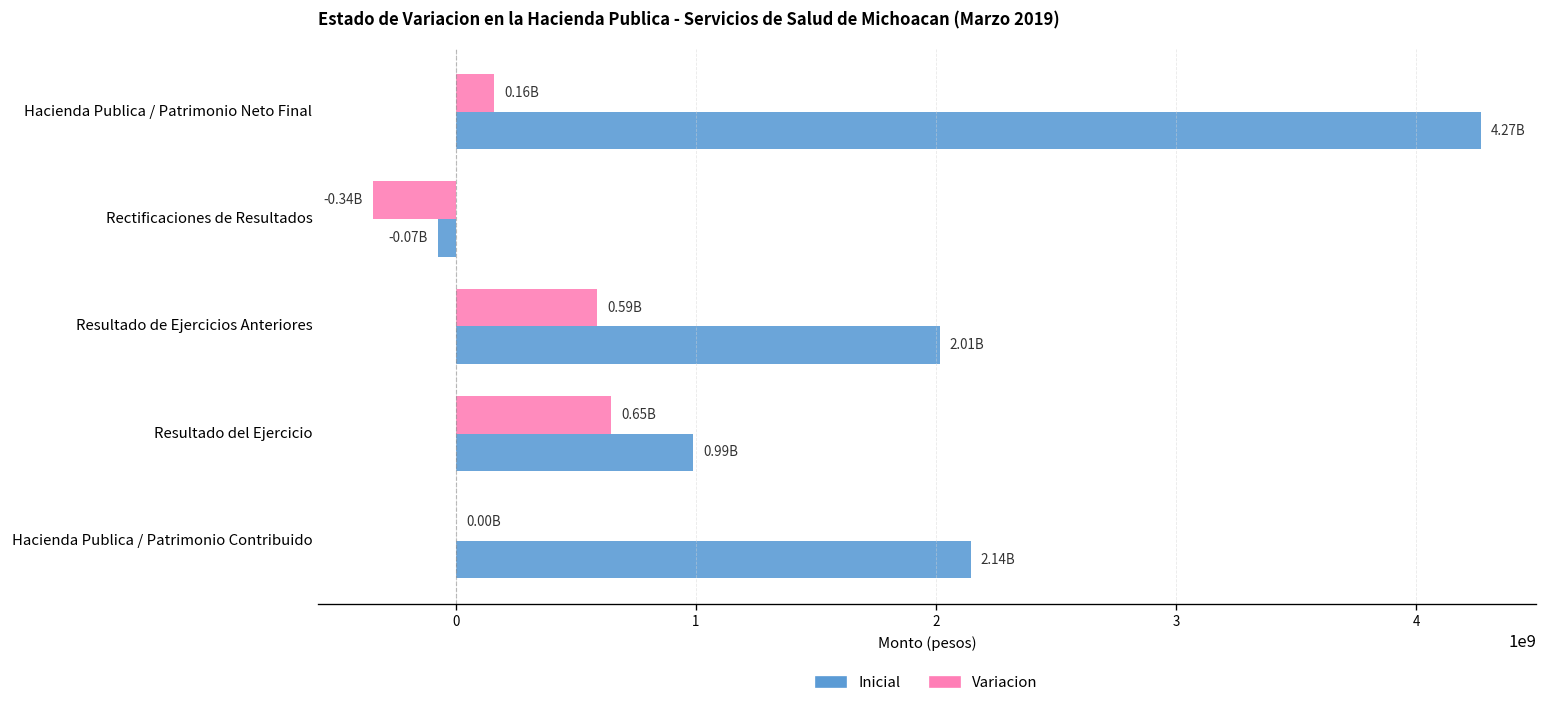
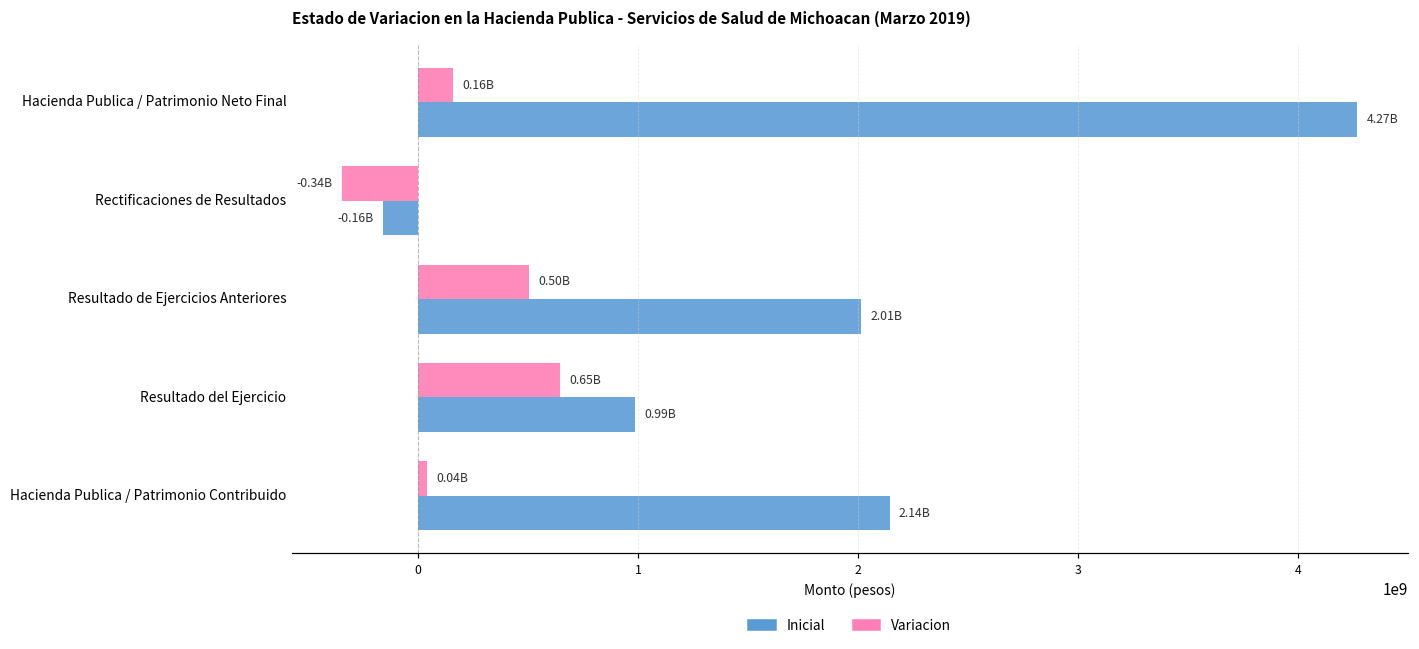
Inicial, Rectificaciones de Resultados: -0.07B -> -0.16B
Variacion, Resultado de Ejercicios Anteriores: 0.59B -> 0.50B
Variacion, Hacienda Publica / Patrimonio Contribuido: 0.00B -> 0.04B
